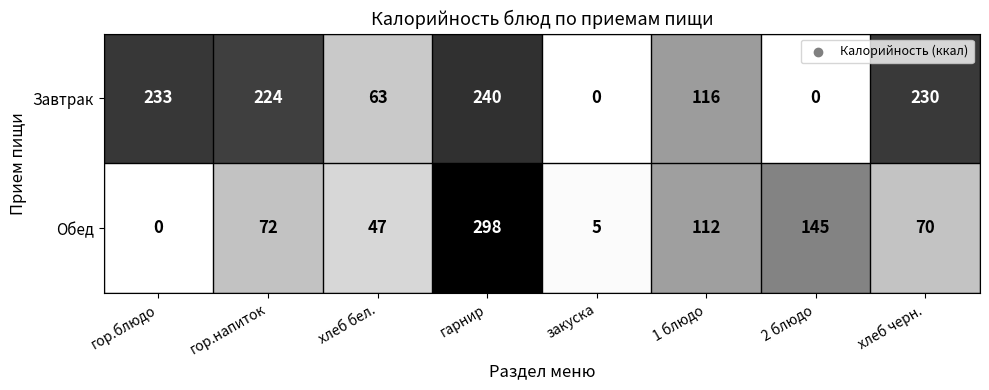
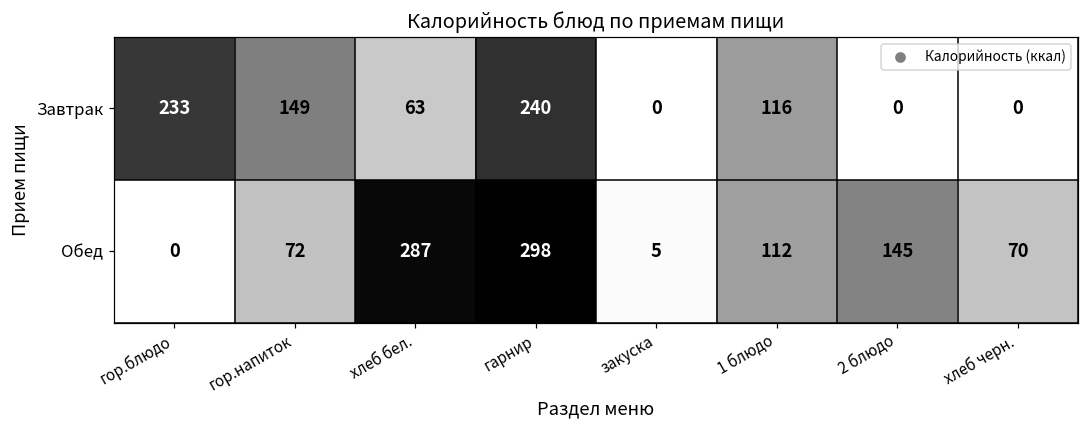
Завтрак, гор.напиток: 224 -> 149
Завтрак, хлеб черн.: 230 -> 0
Обед, хлеб бел.: 47 -> 287
